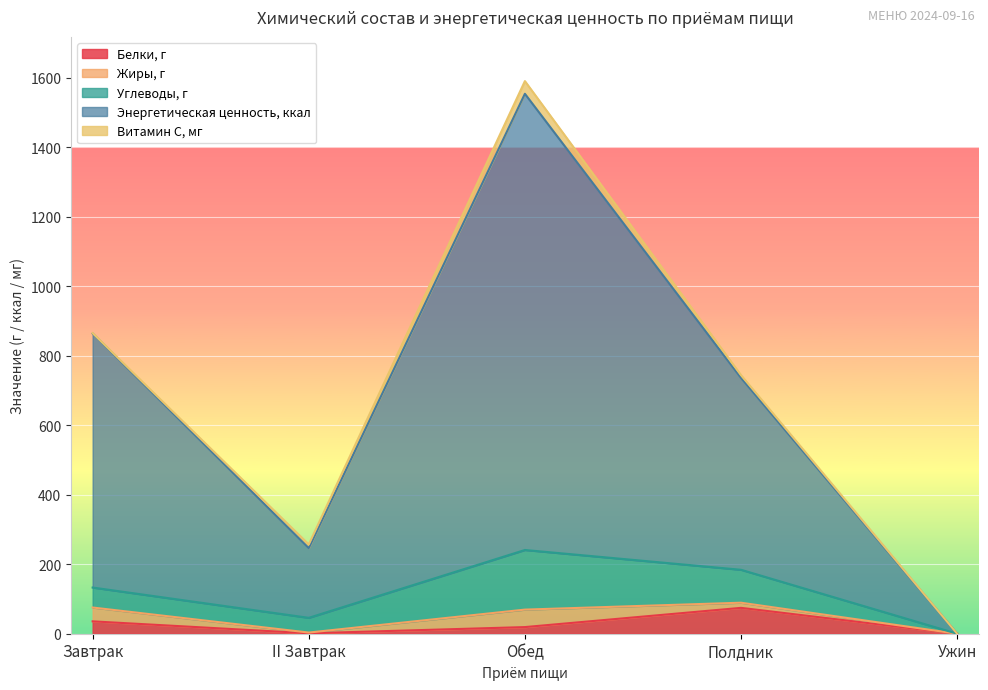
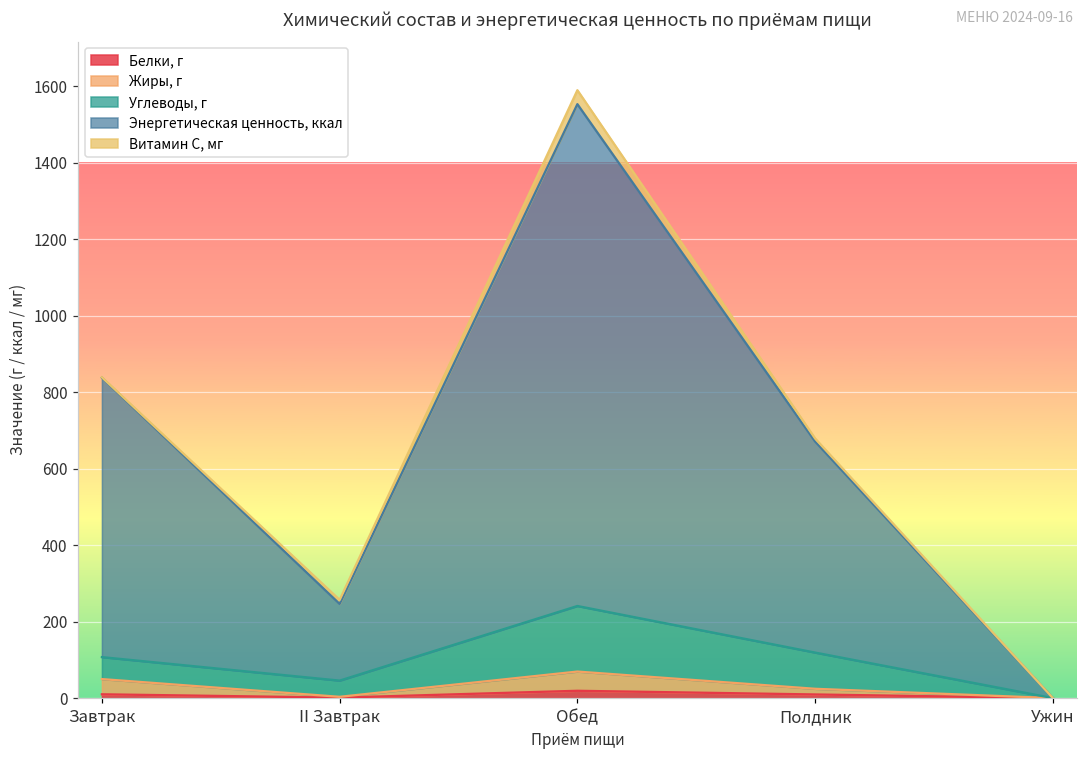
Белки, г, Завтрак: 40 -> 10
Белки, г, Полдник: 70 -> 10
